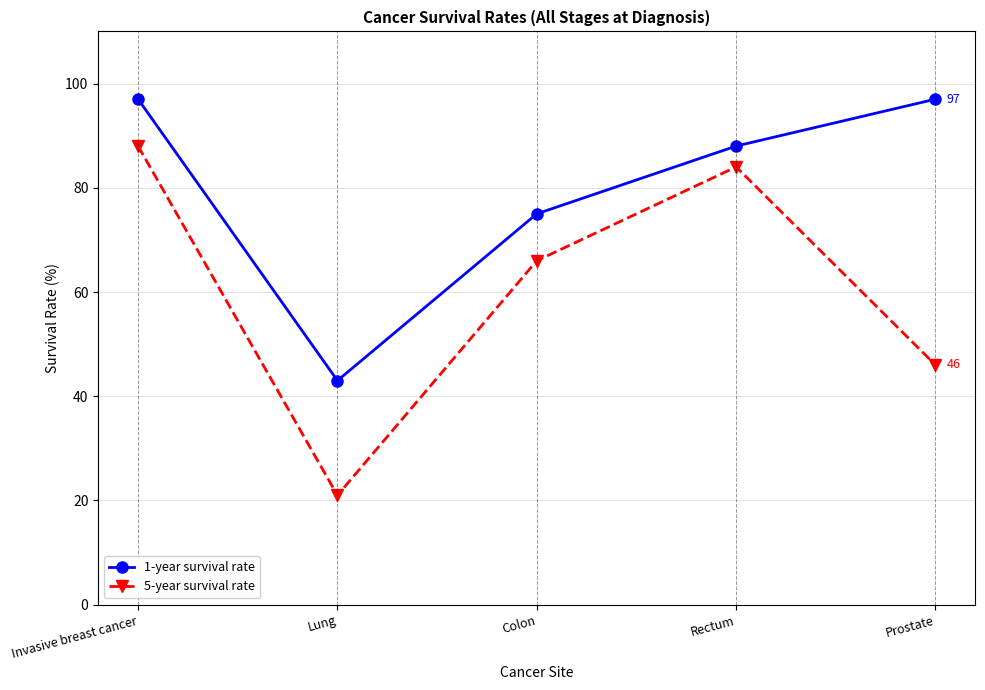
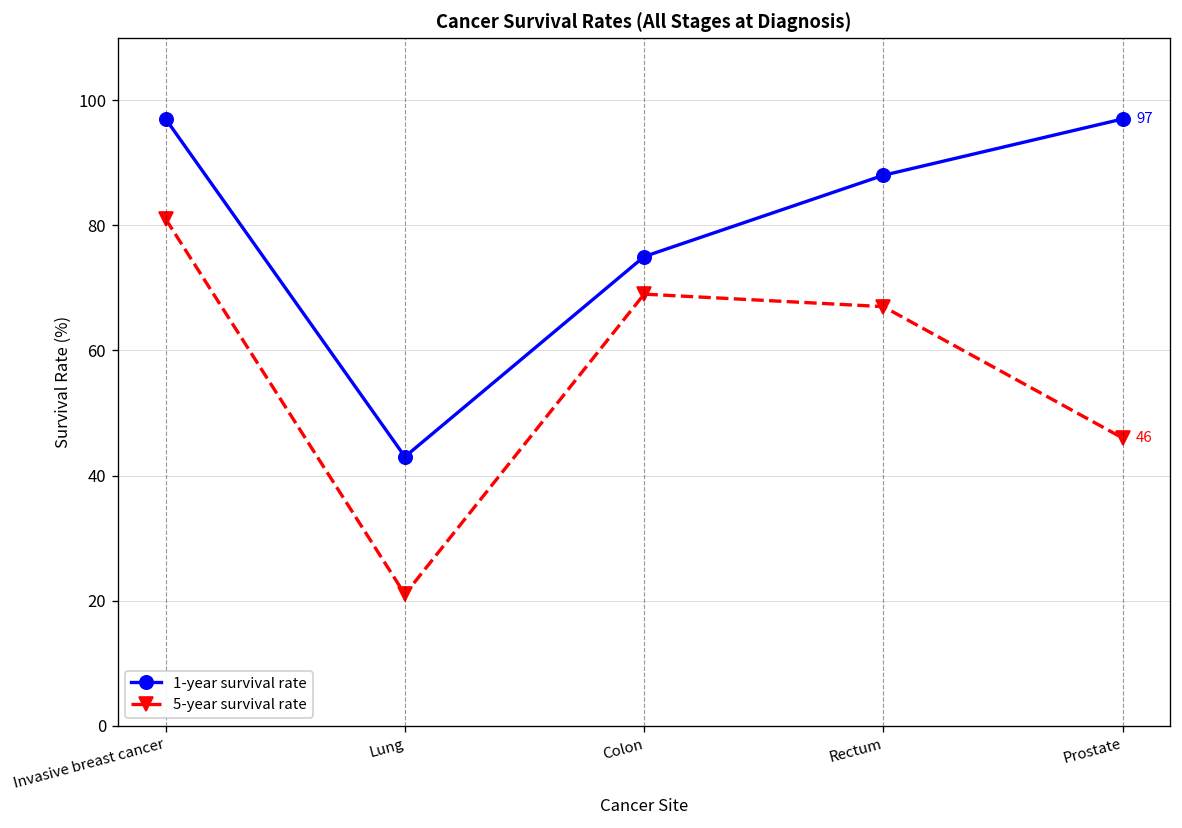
5-year survival rate, Invasive breast cancer: 88 -> 81
5-year survival rate, Colon: 66 -> 69
5-year survival rate, Rectum: 84 -> 67
